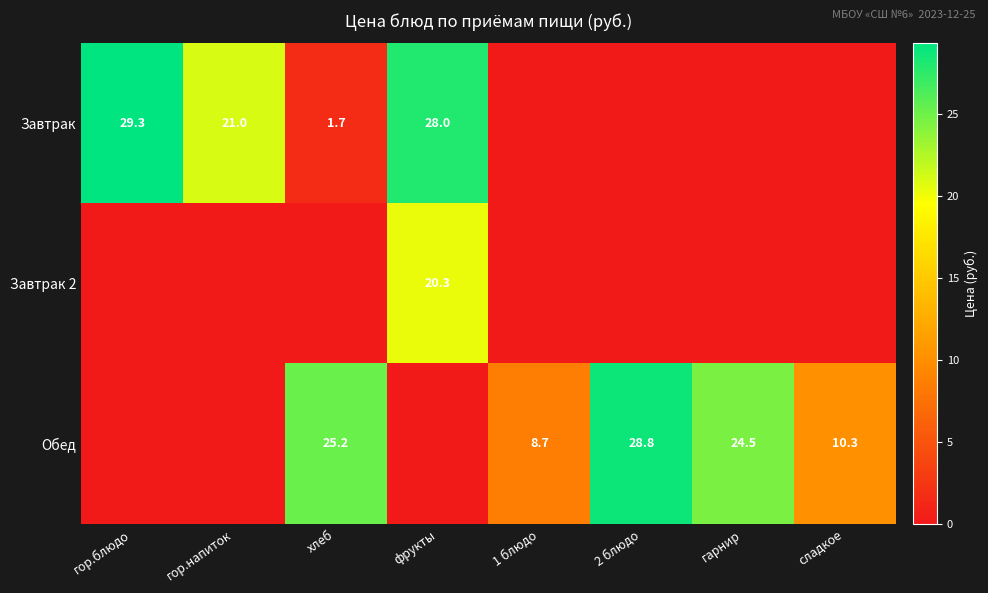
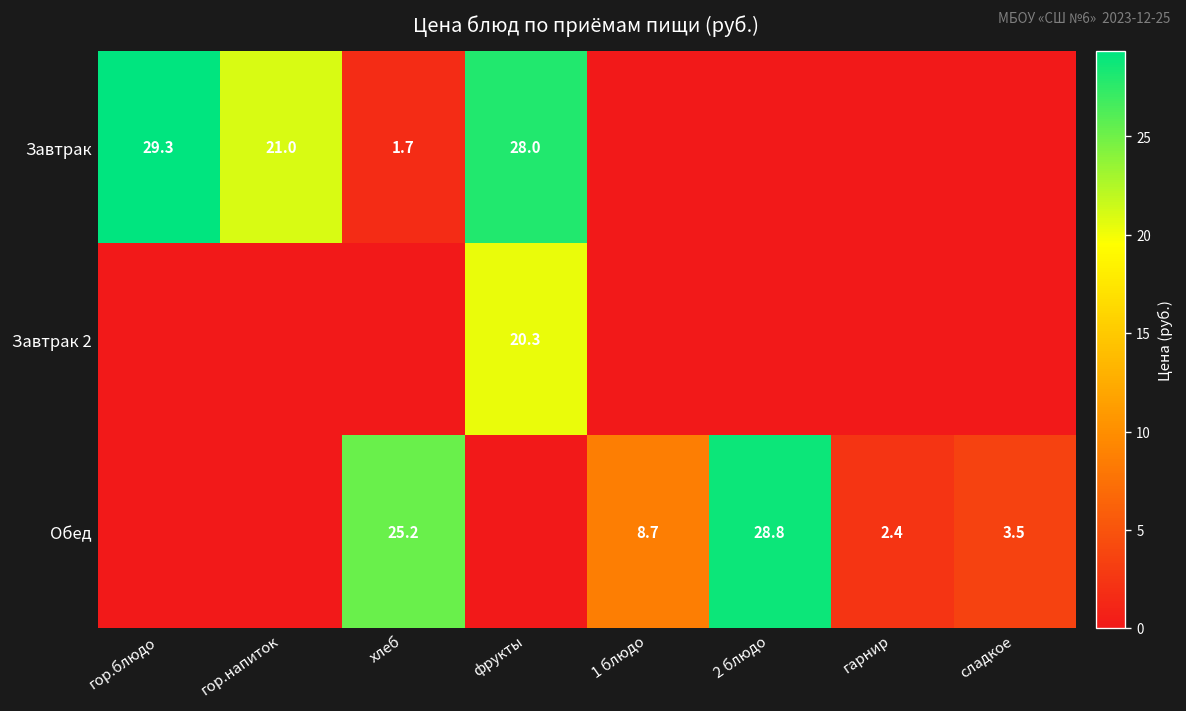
Обед, гарнир: 24.5 -> 2.4
Обед, сладкое: 10.3 -> 3.5
